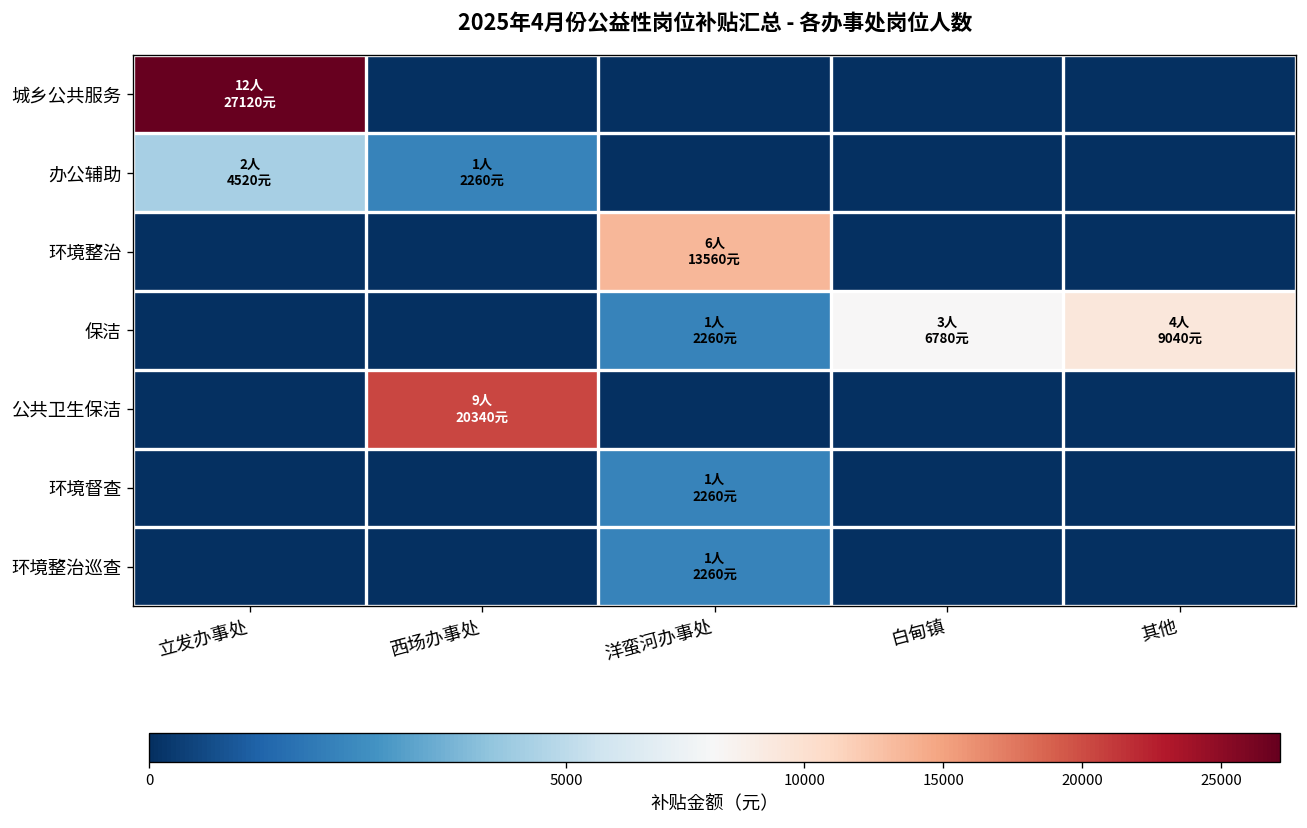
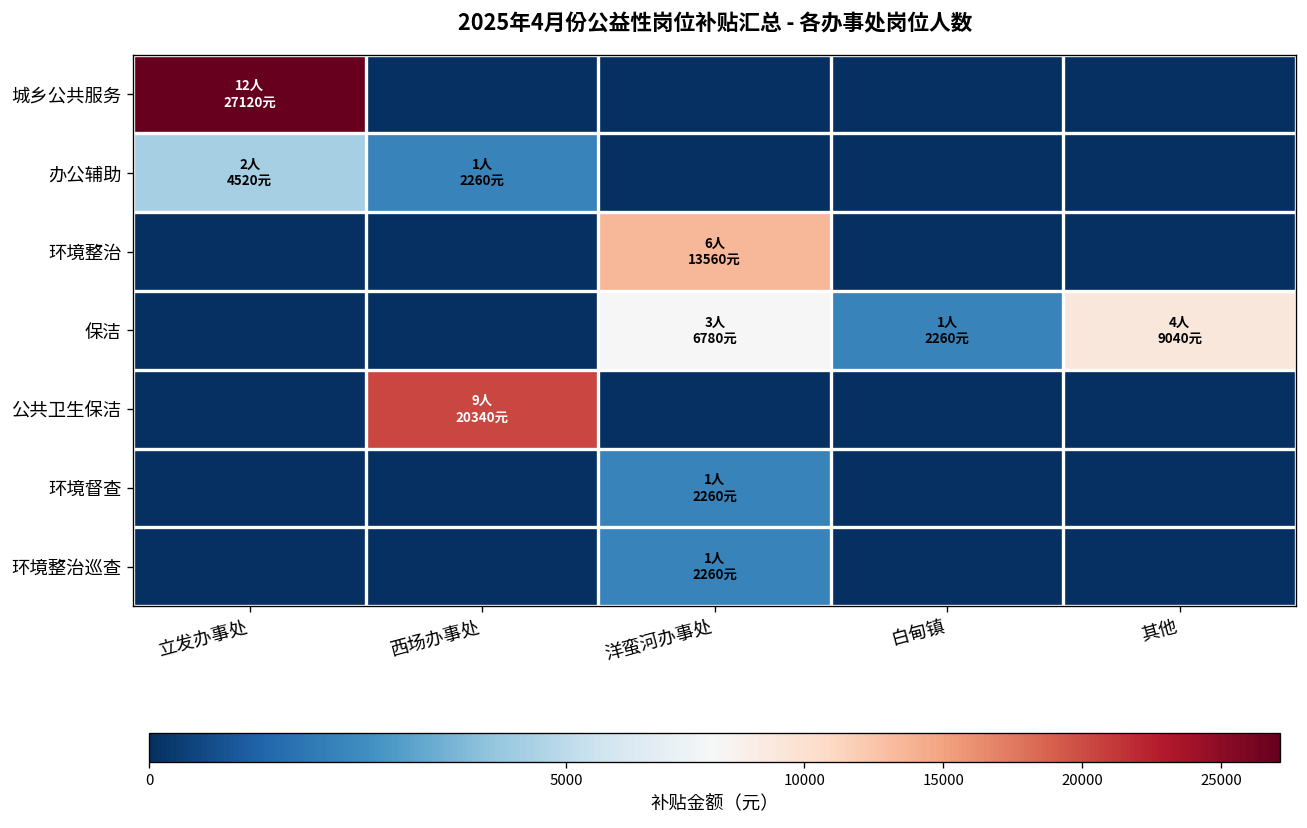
保洁, 洋蛮河办事处: 1人 2260元 -> 3人 6780元
保洁, 白甸镇: 3人 6780元 -> 1人 2260元
